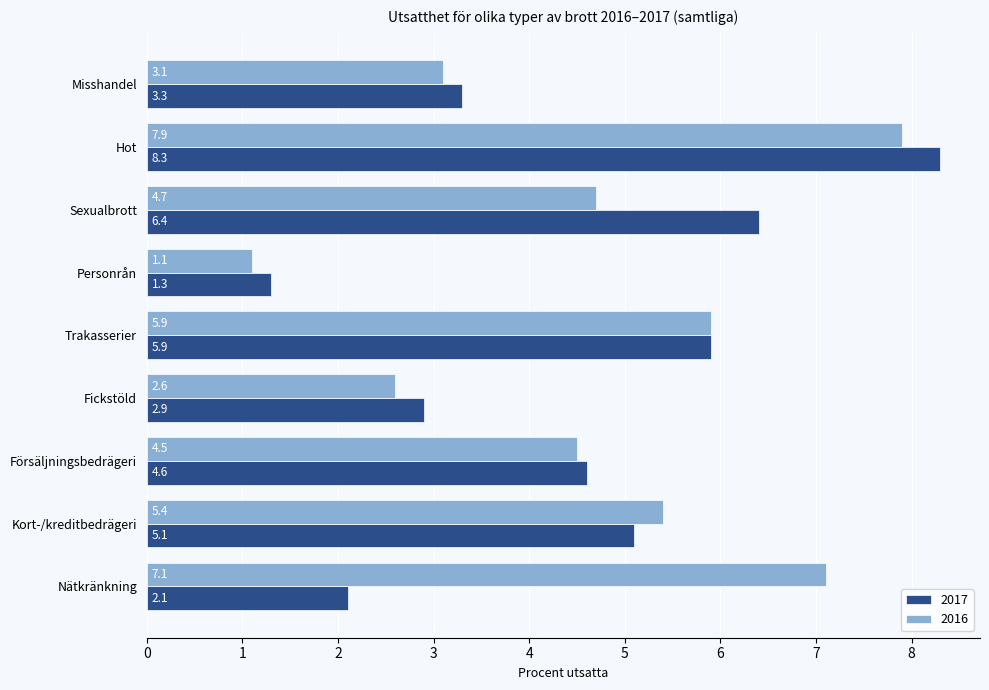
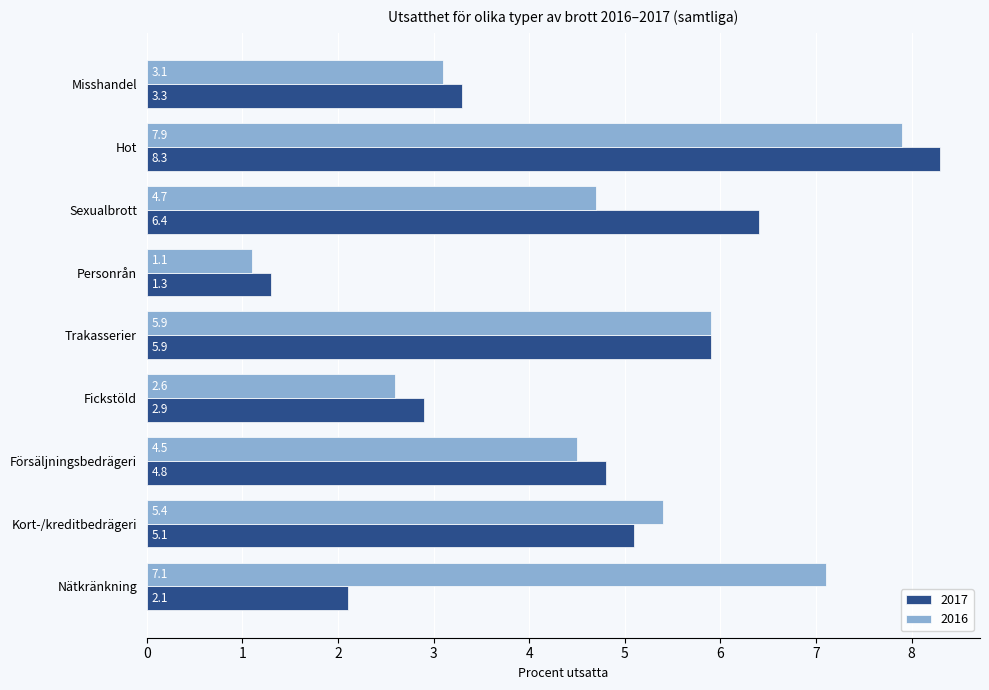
2017, Försäljningsbedrägeri: 4.6 -> 4.8
